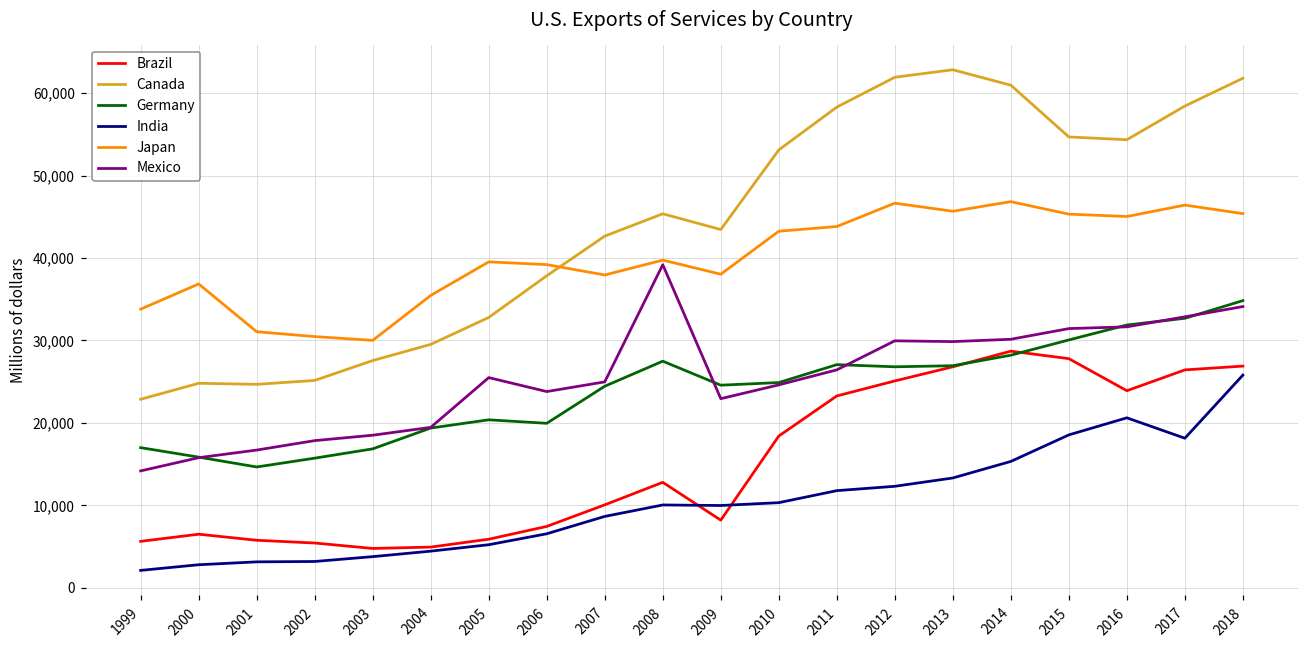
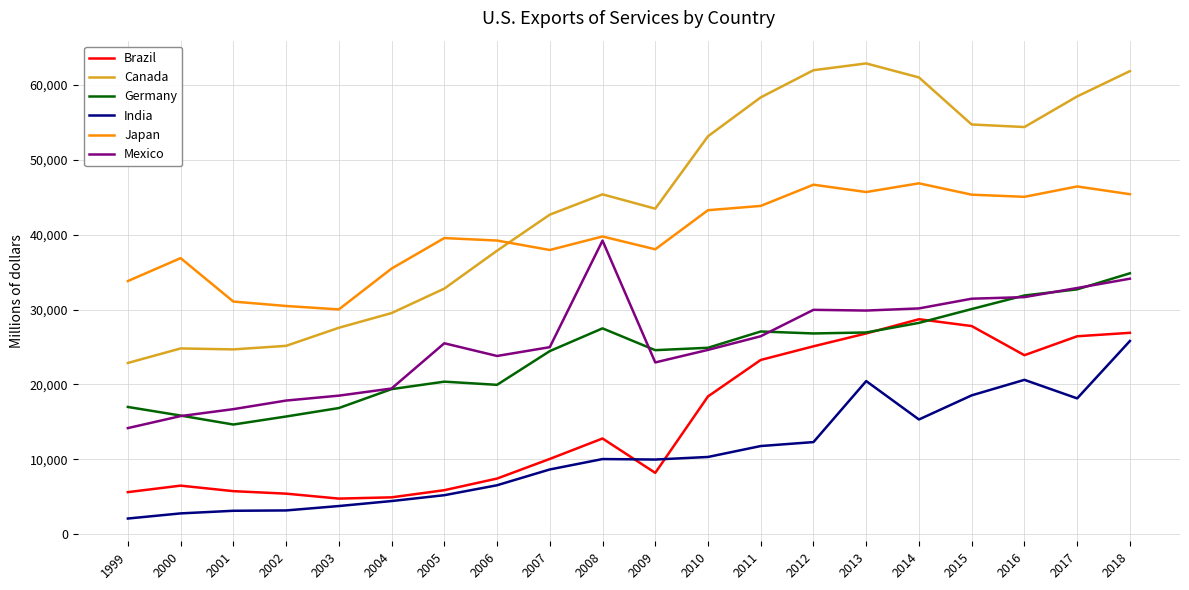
India, 2013: 13,000 -> 20,000
